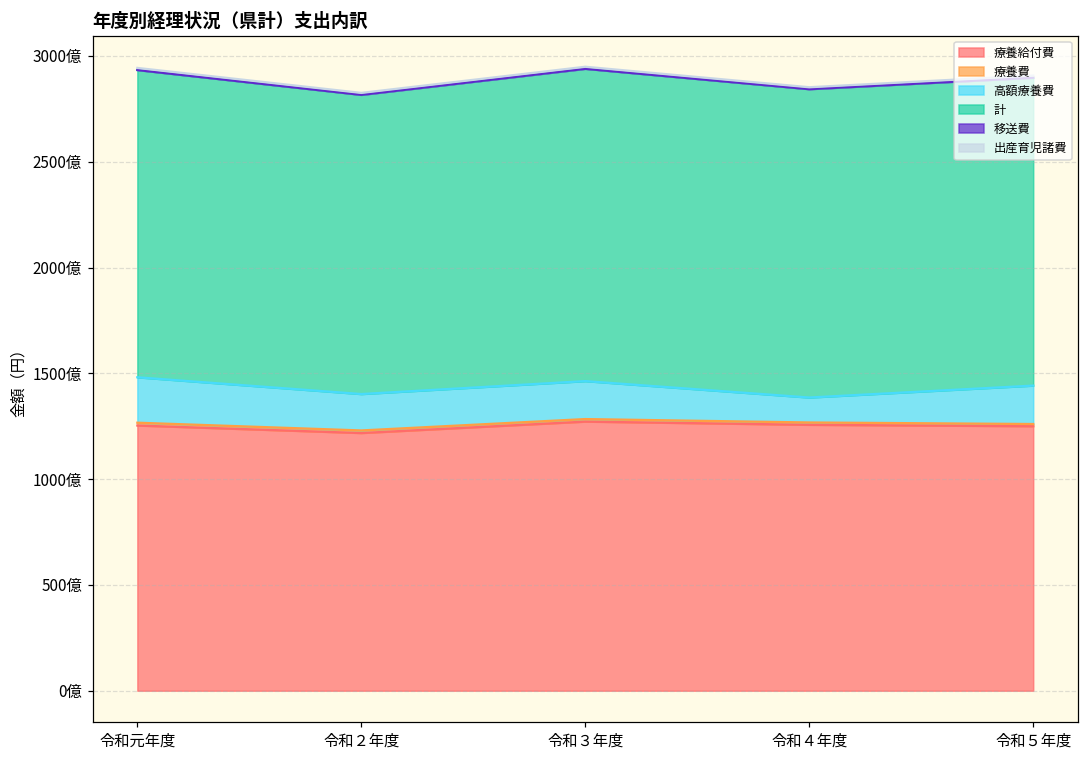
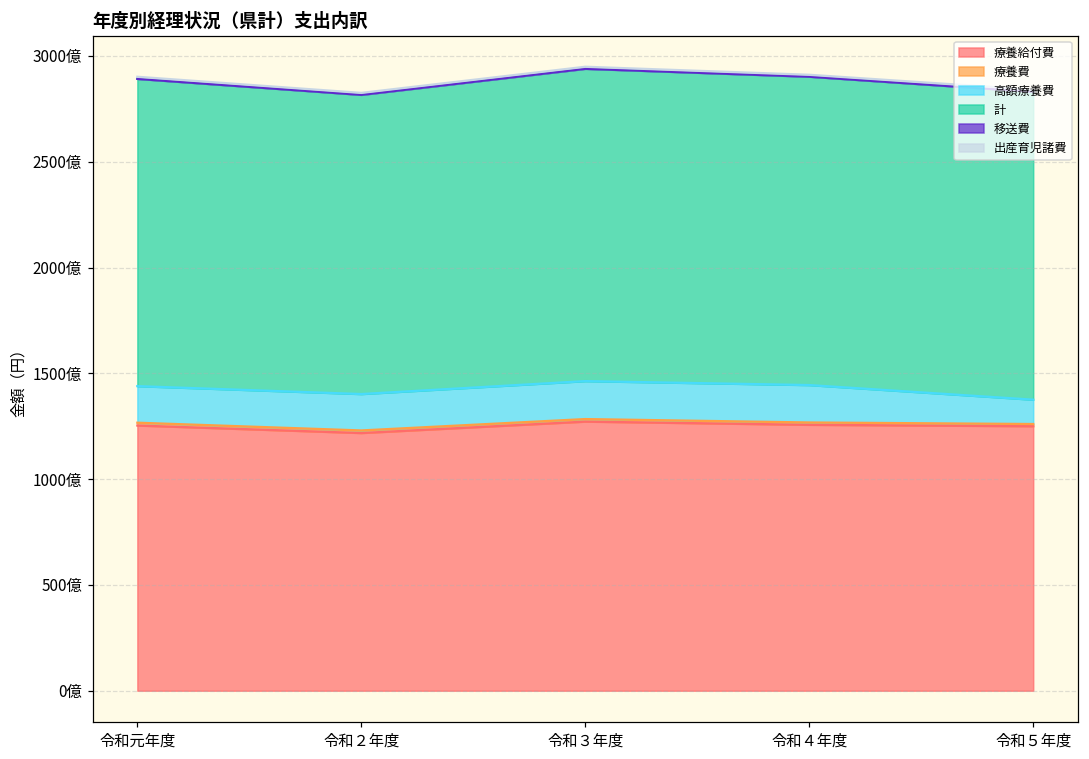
高額療養費, 令和元年度: 210億 -> 170億
高額療養費, 令和４年度: 120億 -> 180億
高額療養費, 令和５年度: 180億 -> 120億
